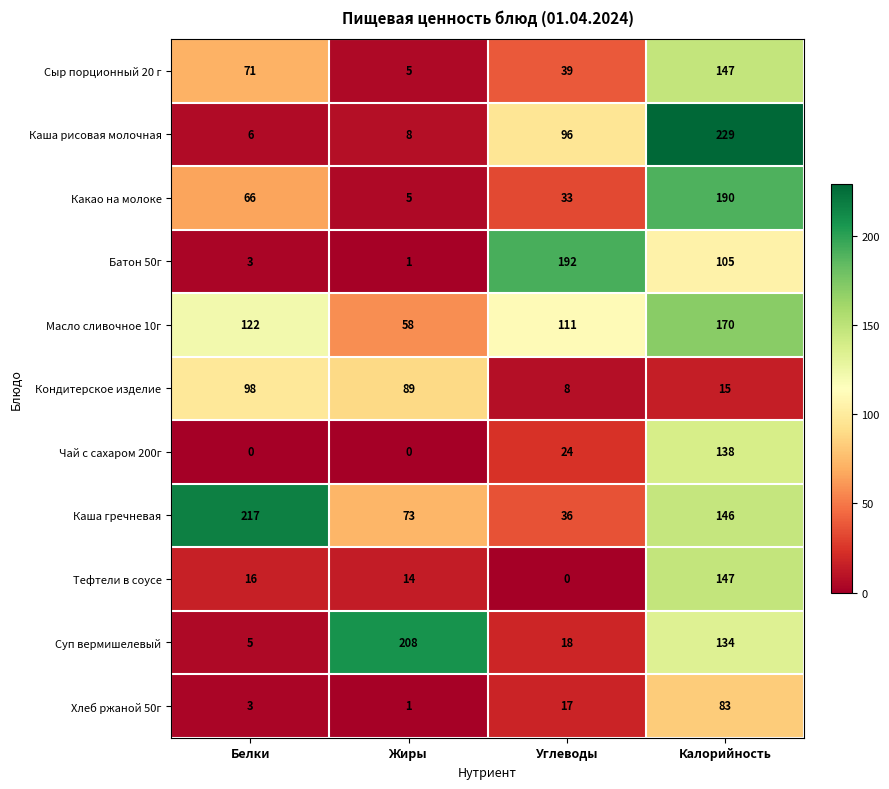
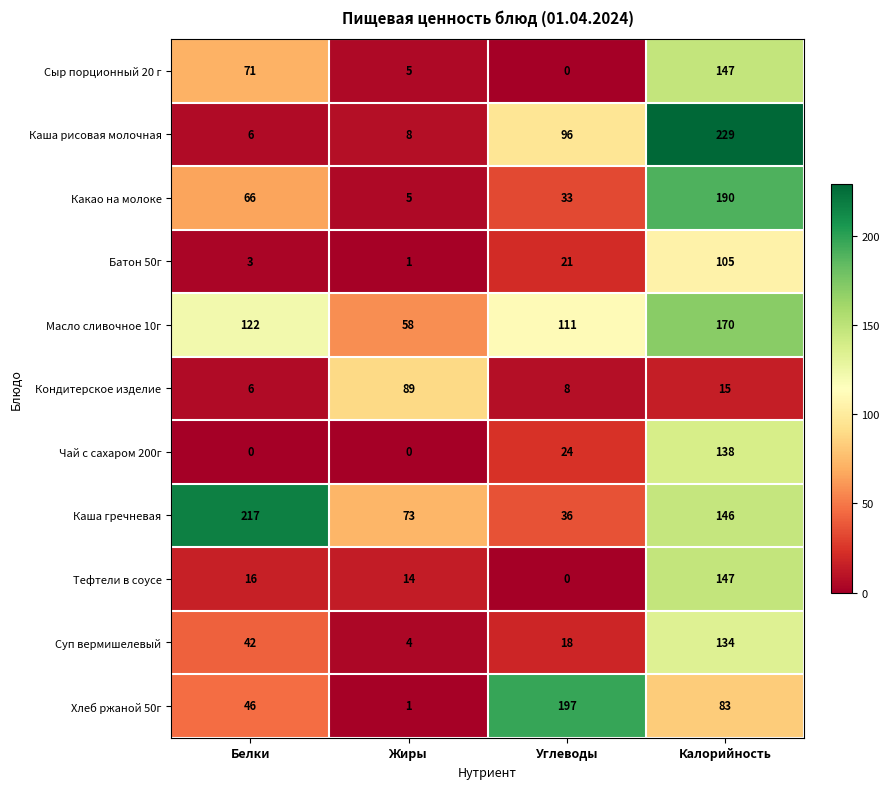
Сыр порционный 20 г, Углеводы: 39 -> 0
Батон 50г, Углеводы: 192 -> 21
Кондитерское изделие, Белки: 98 -> 6
Суп вермишелевый, Белки: 5 -> 42
Суп вермишелевый, Жиры: 208 -> 4
Хлеб ржаной 50г, Белки: 3 -> 46
Хлеб ржаной 50г, Углеводы: 17 -> 197
